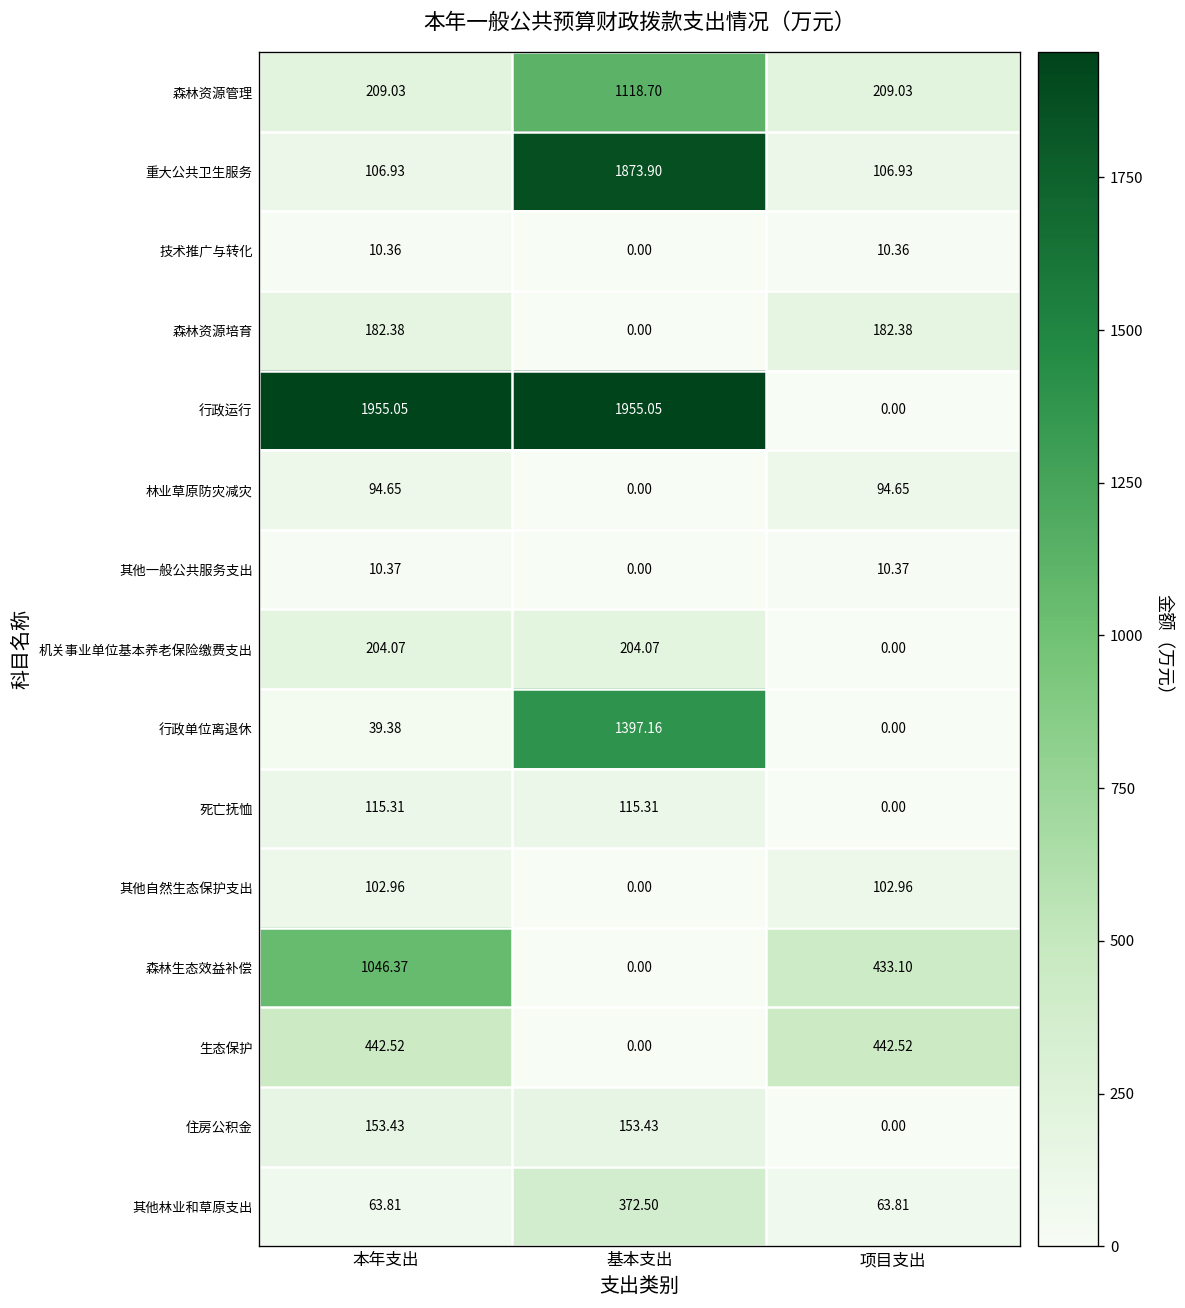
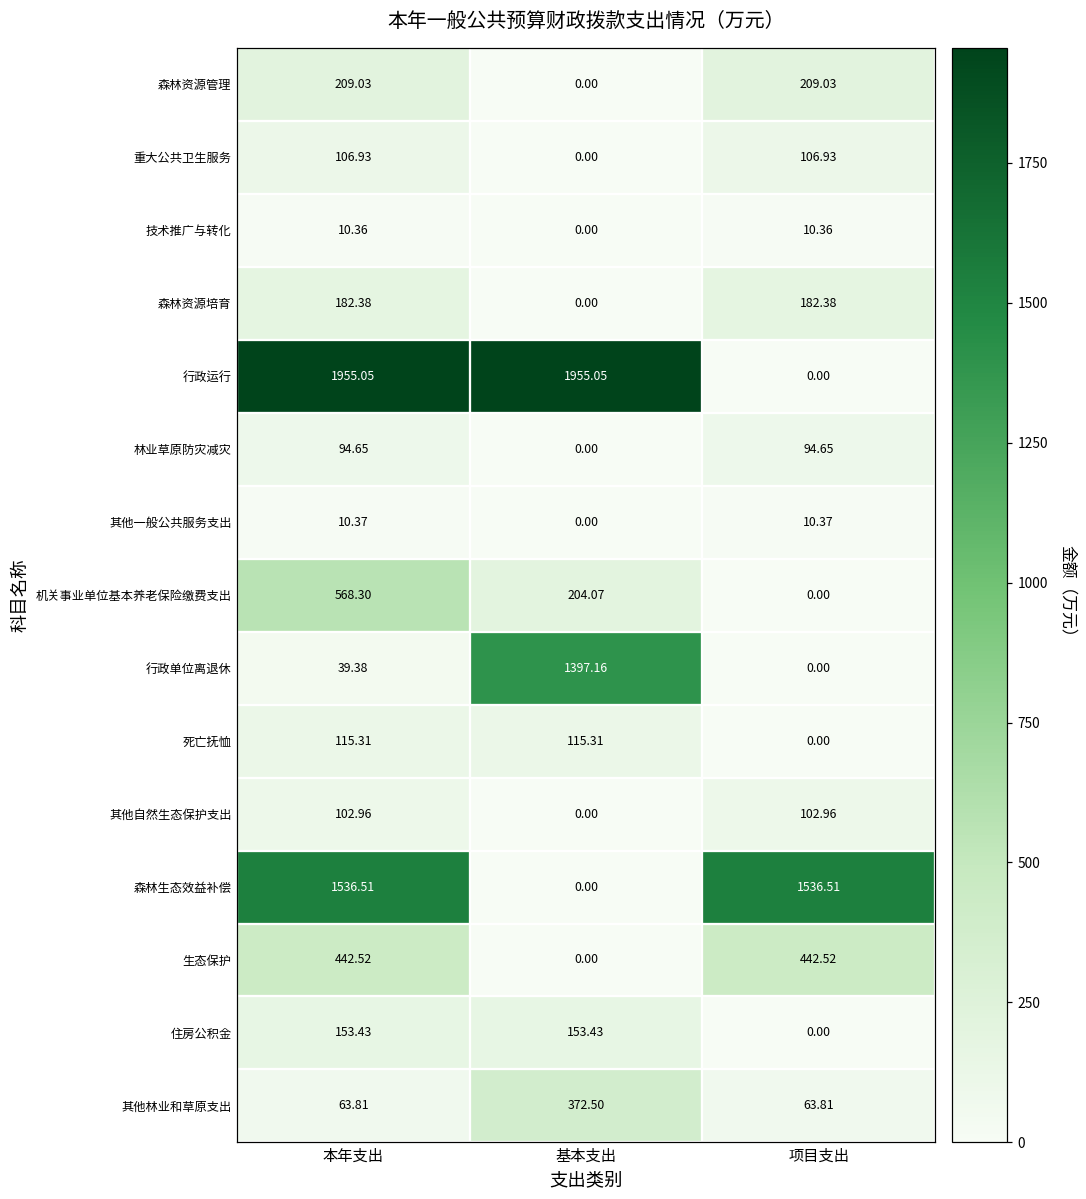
森林资源管理, 基本支出: 1118.70 -> 0.00
重大公共卫生服务, 基本支出: 1873.90 -> 0.00
机关事业单位基本养老保险缴费支出, 本年支出: 204.07 -> 568.30
森林生态效益补偿, 本年支出: 1046.37 -> 1536.51
森林生态效益补偿, 项目支出: 433.10 -> 1536.51
